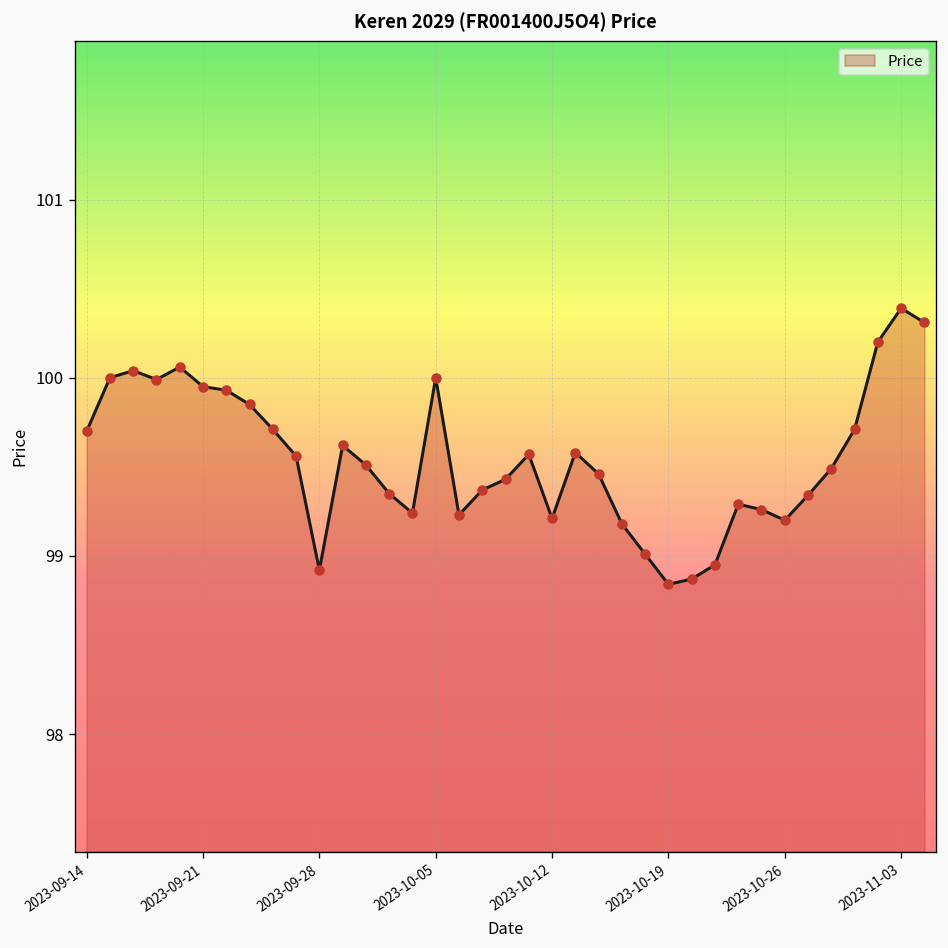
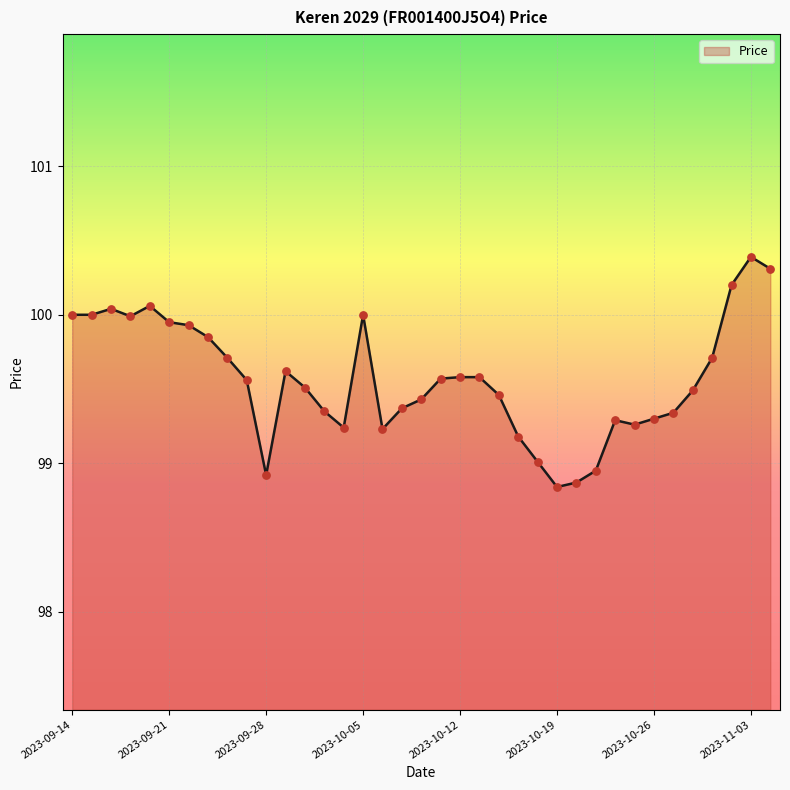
2023-09-14: 99.7 -> 100.0
2023-10-12: 99.21 -> 99.58
2023-10-26: 99.2 -> 99.3
